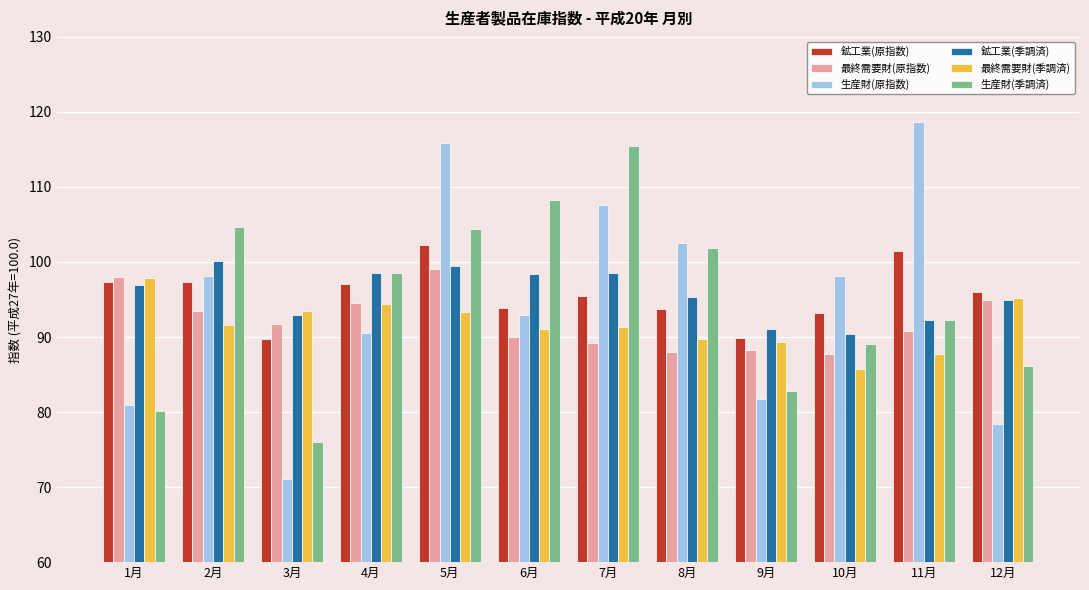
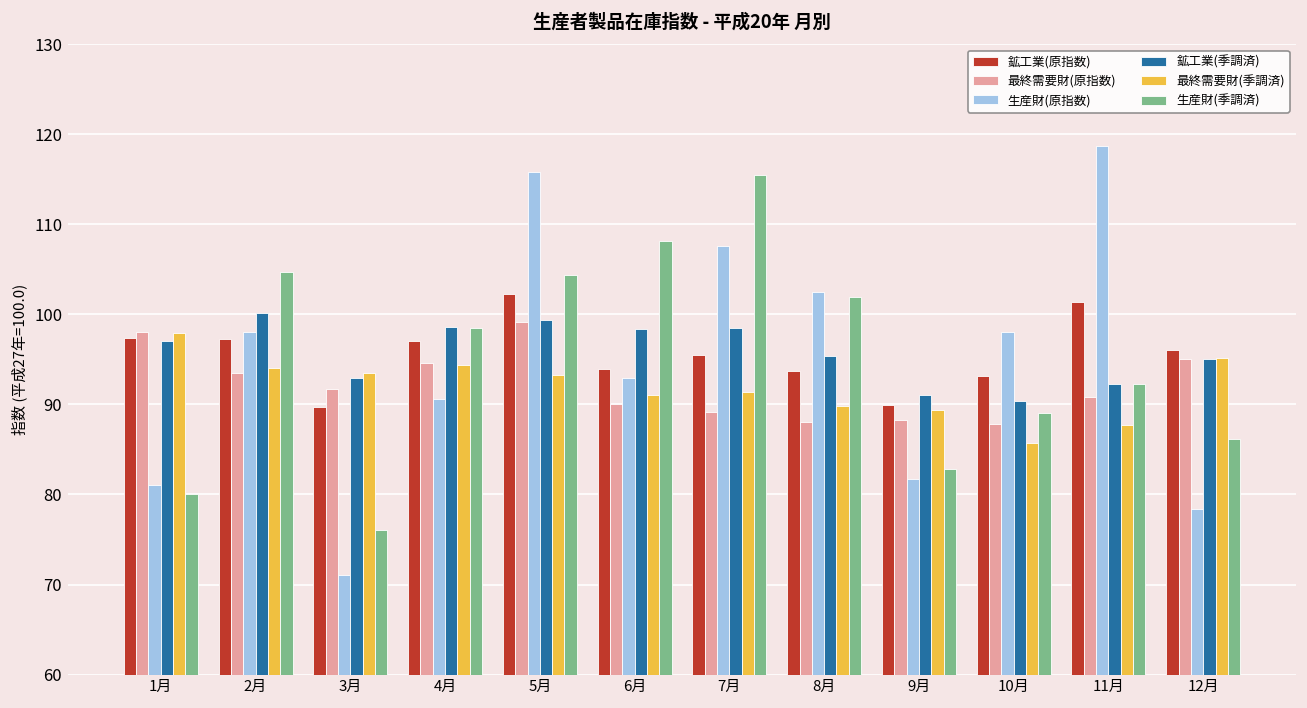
最終需要財(季調済), 2月: 92 -> 94
